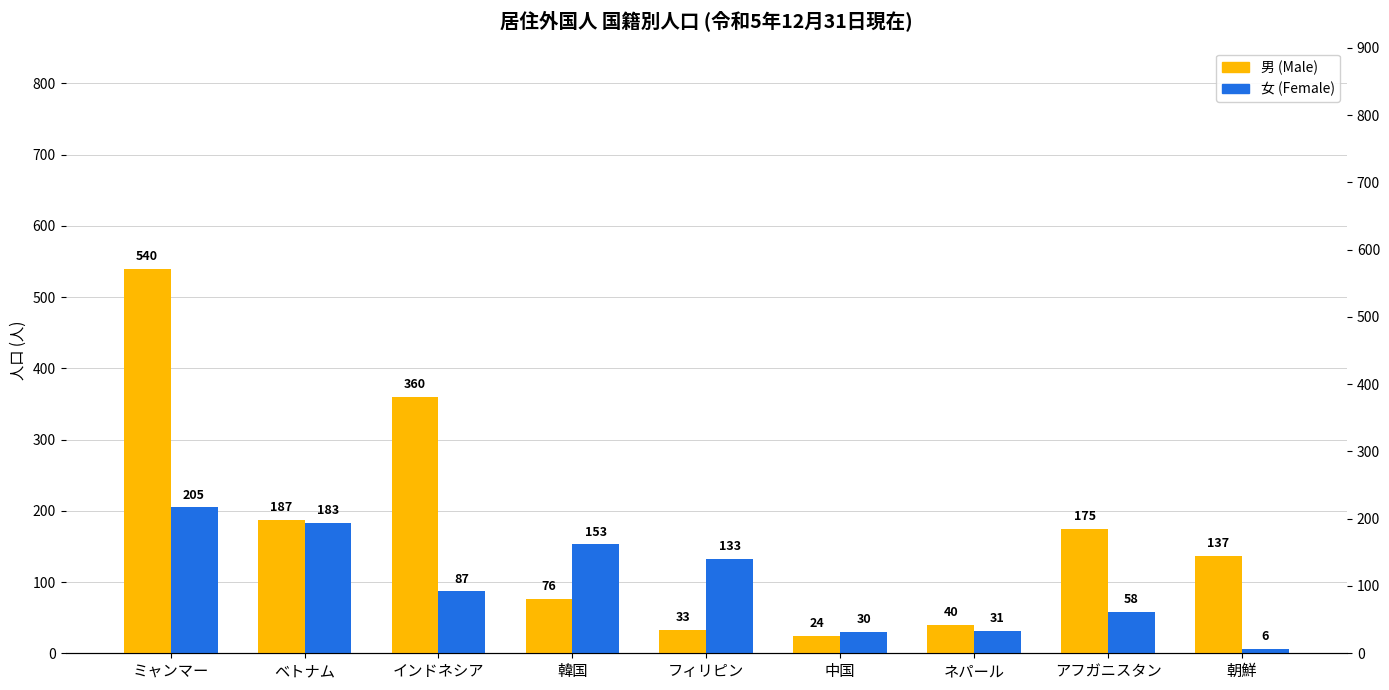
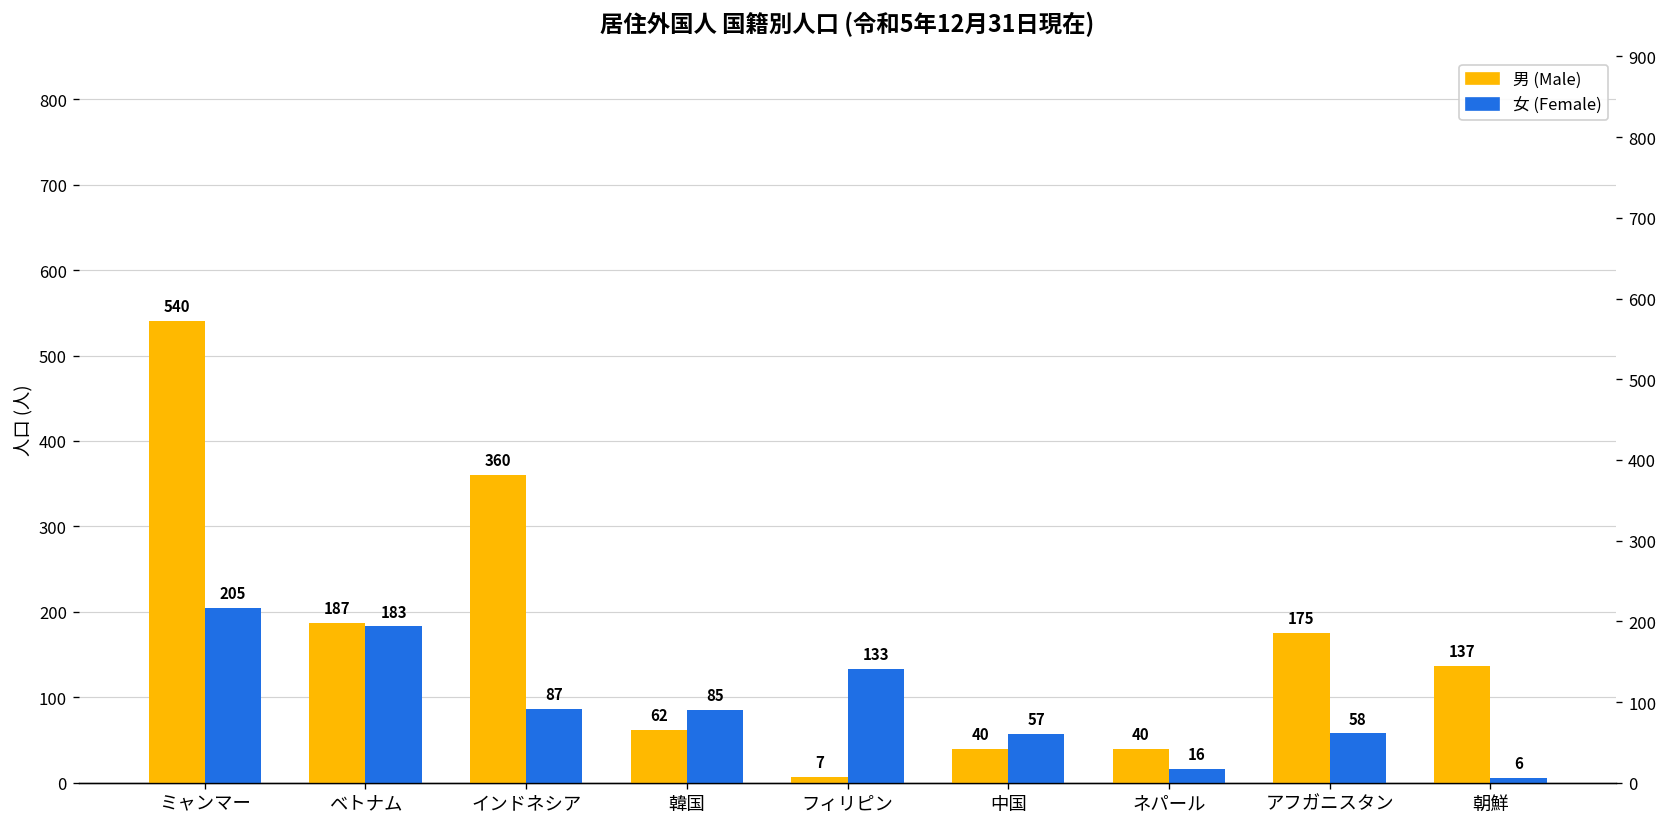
男 (Male), 韓国: 76 -> 62
女 (Female), 韓国: 153 -> 85
男 (Male), フィリピン: 33 -> 7
男 (Male), 中国: 24 -> 40
女 (Female), 中国: 30 -> 57
女 (Female), ネパール: 31 -> 16
